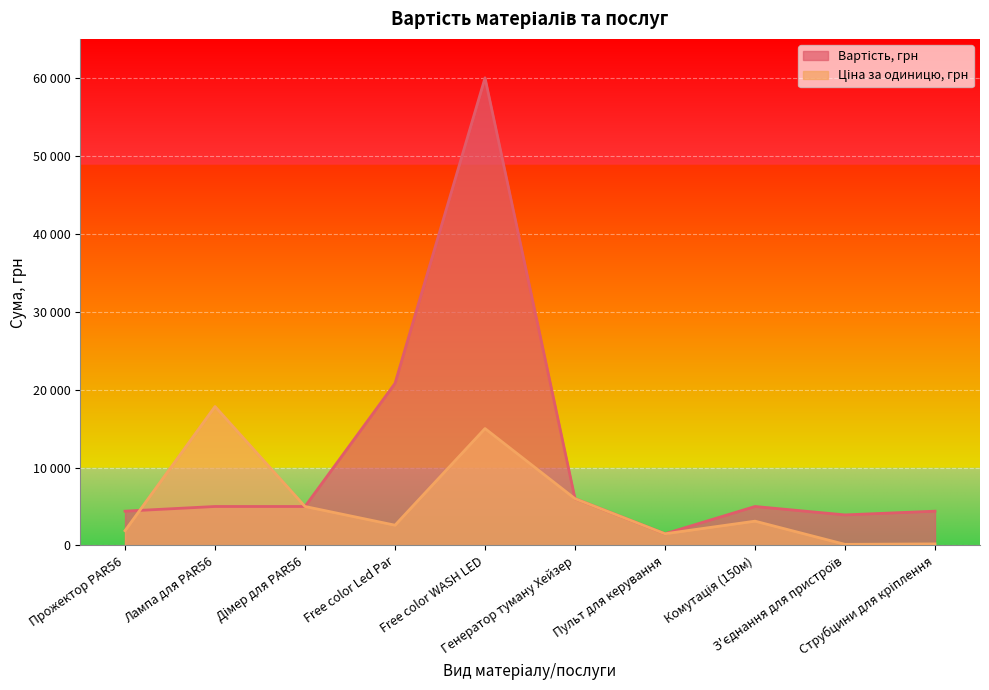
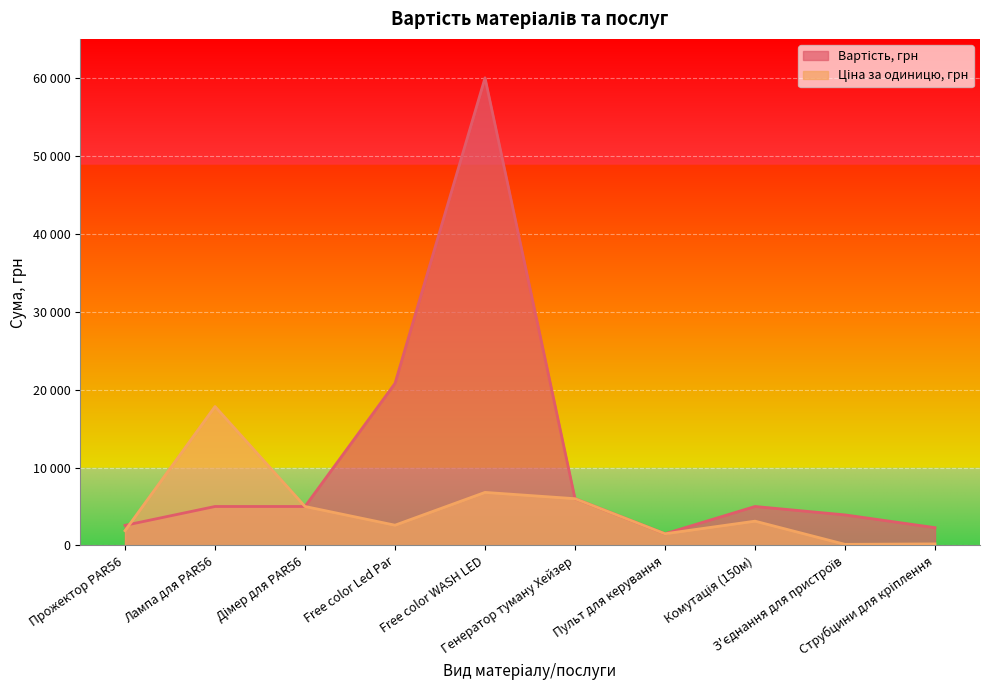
Вартість, грн, Прожектор PAR56: 4000 -> 3000
Ціна за одиницю, грн, Free color WASH LED: 15000 -> 7000
Вартість, грн, Струбцини для кріплення: 4000 -> 2000
